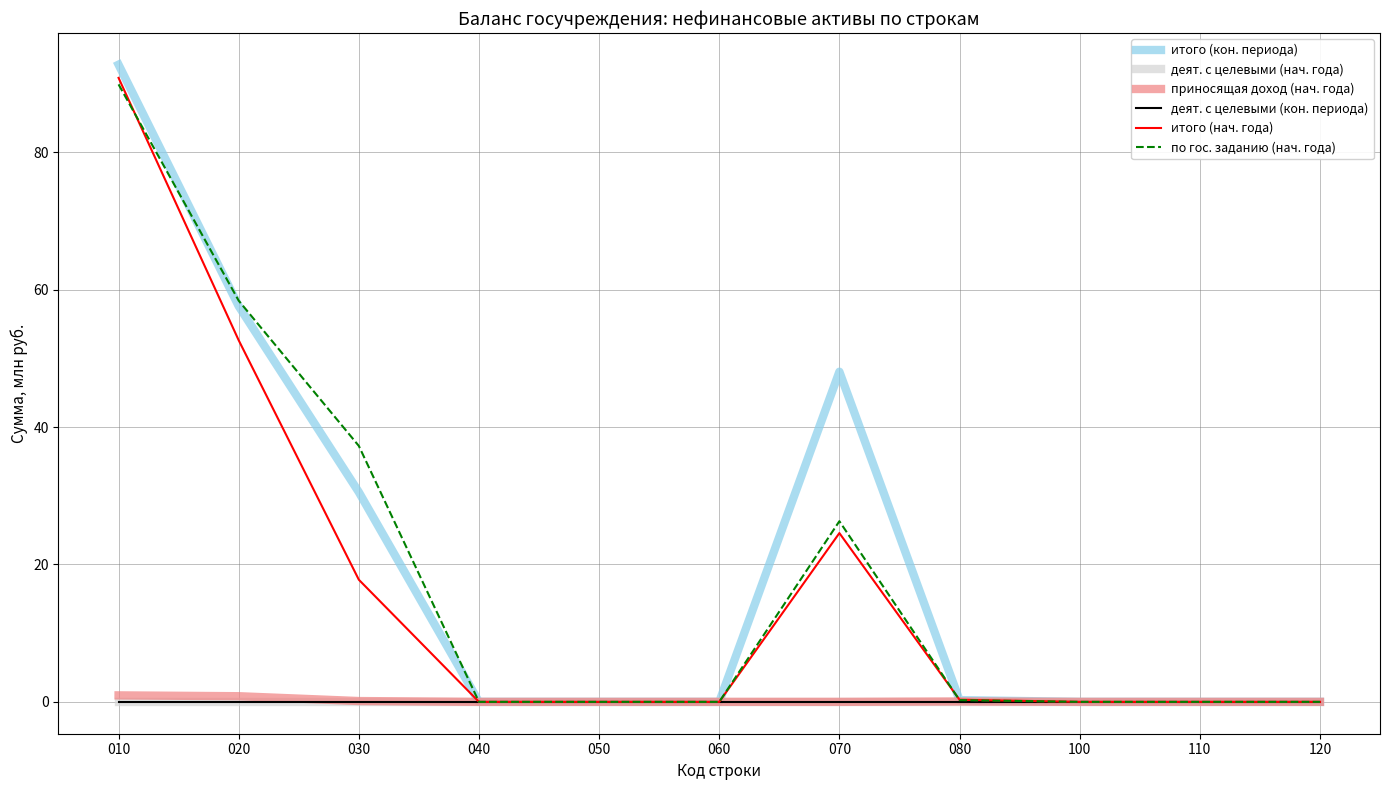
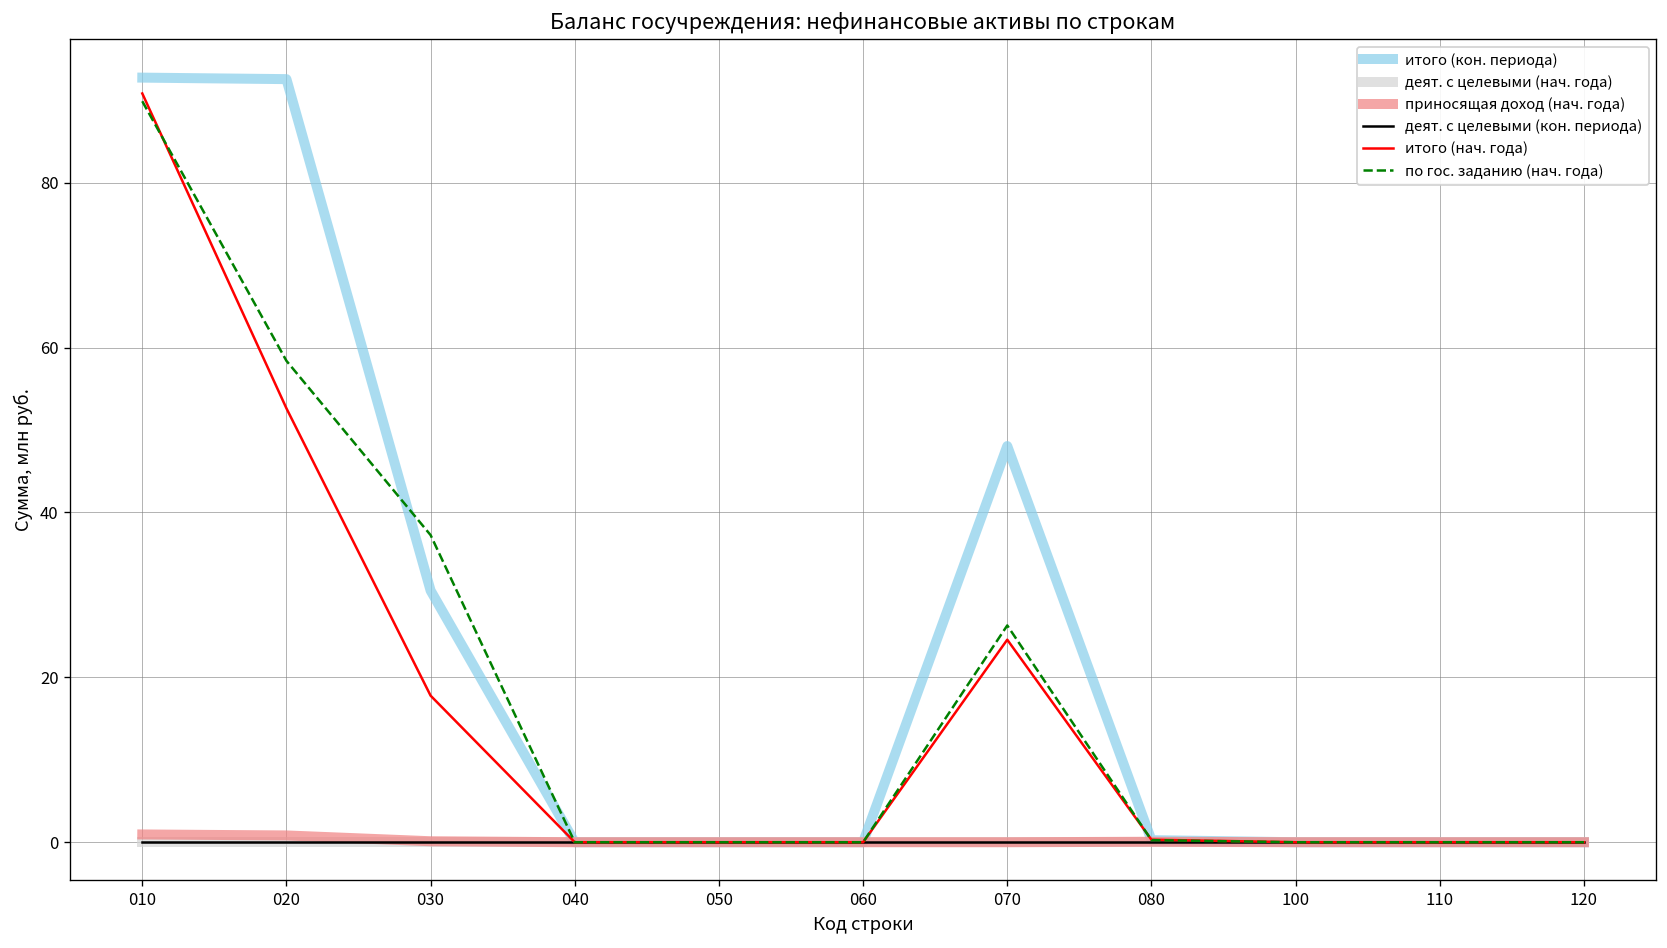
итого (кон. периода), 020: 58 -> 93
